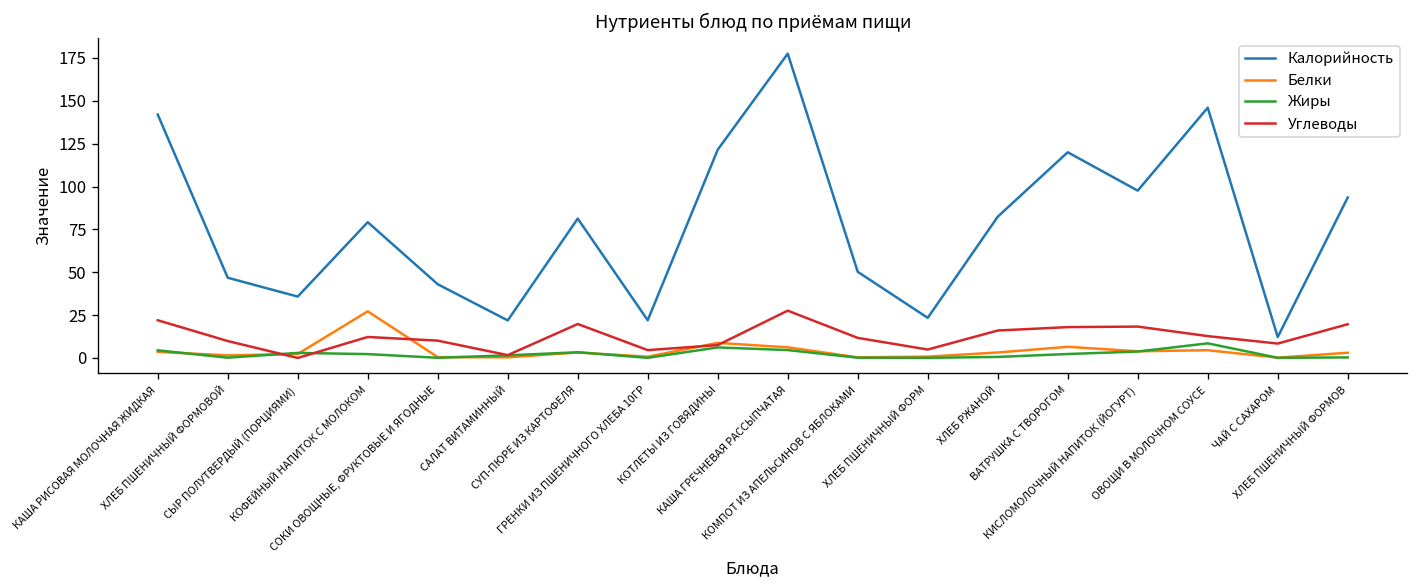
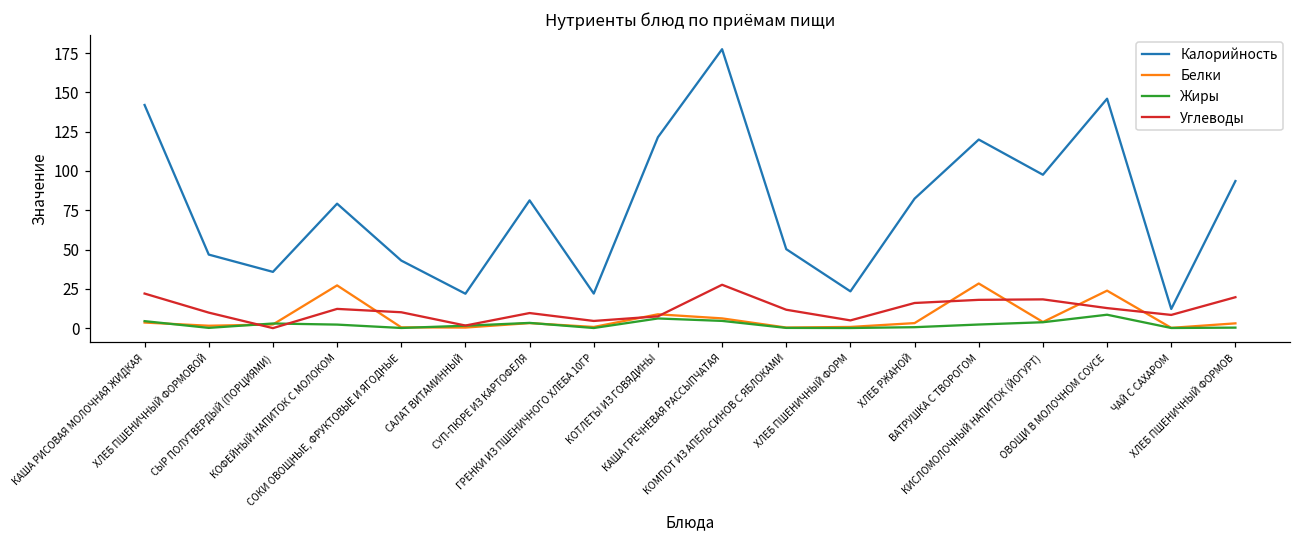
Углеводы, СУП-ПЮРЕ ИЗ КАРТОФЕЛЯ: 20 -> 10
Белки, ВАТРУШКА С ТВОРОГОМ: 7 -> 28
Белки, ОВОЩИ В МОЛОЧНОМ СОУСЕ: 5 -> 24
